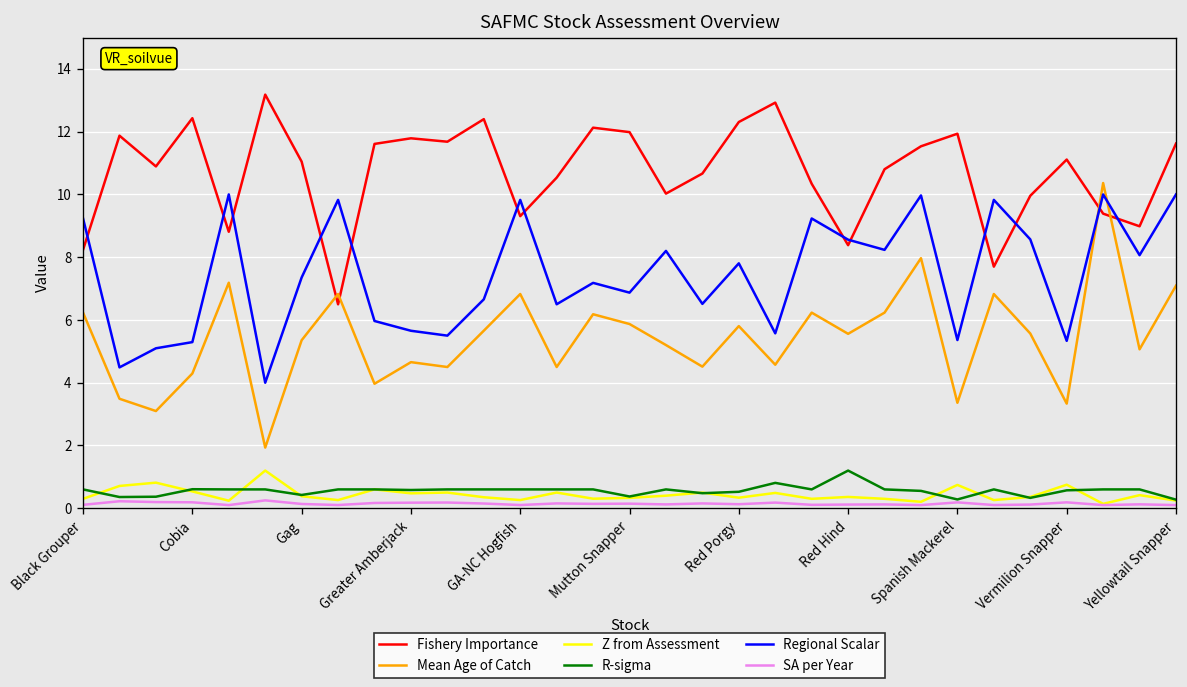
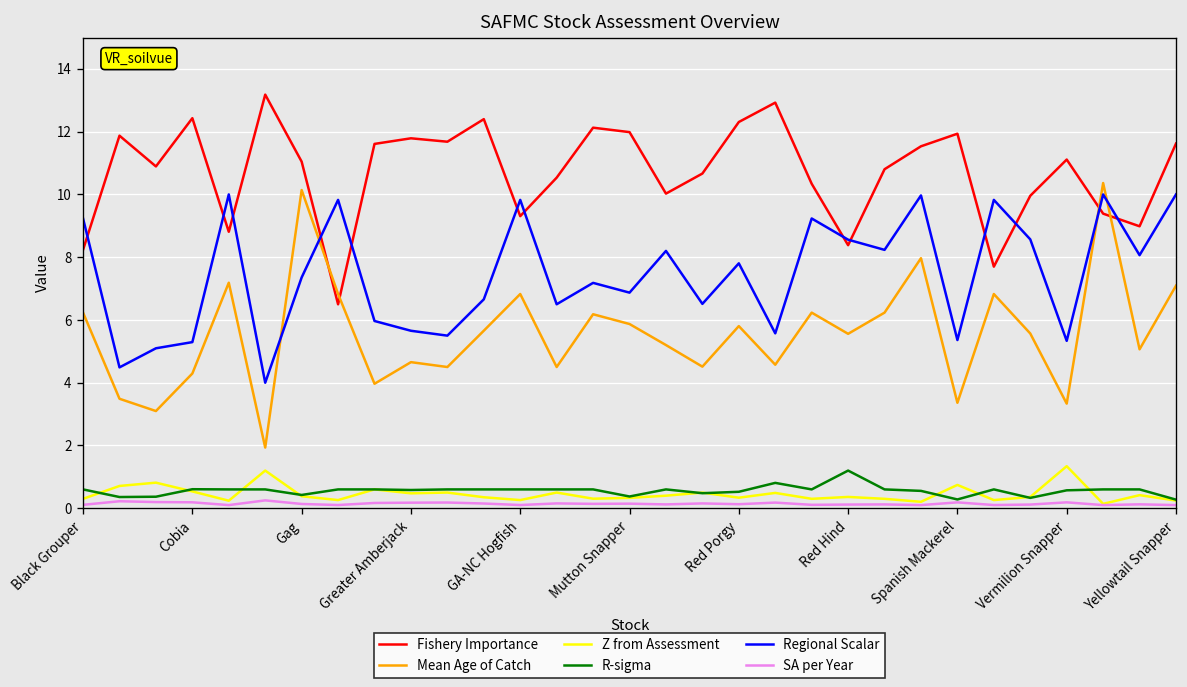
Mean Age of Catch, Gag: 5.4 -> 10.1
Z from Assessment, Vermilion Snapper: 0.8 -> 1.3
